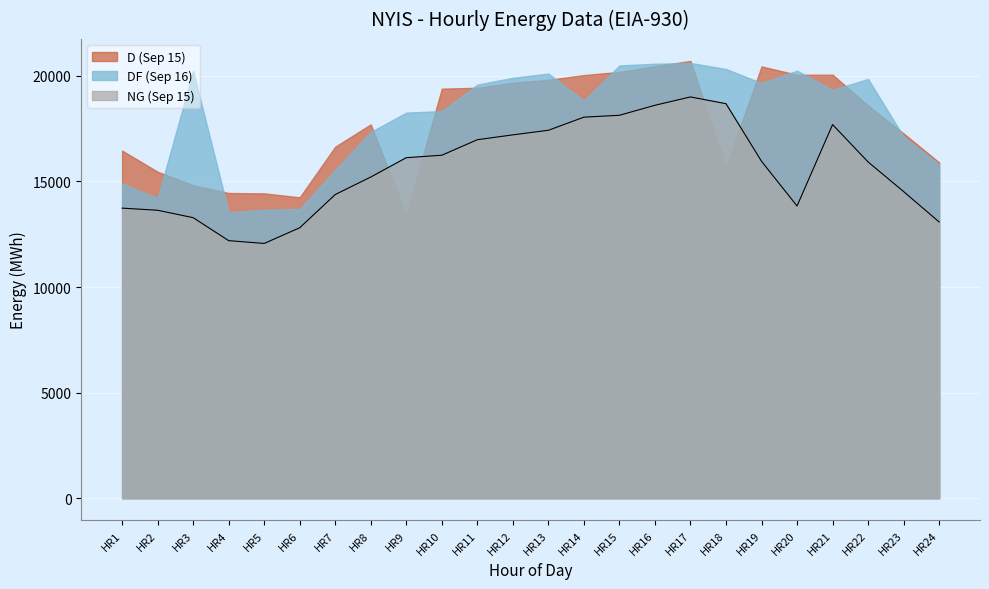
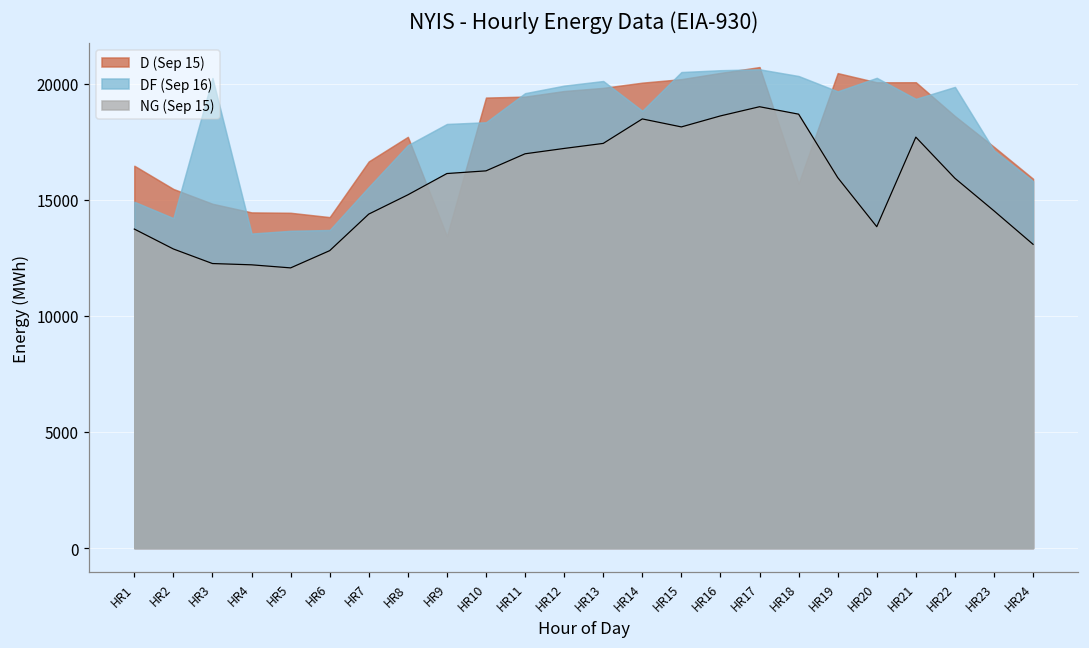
NG (Sep 15), HR2: 13600 -> 12900
NG (Sep 15), HR3: 13300 -> 12300
NG (Sep 15), HR14: 18000 -> 18500
